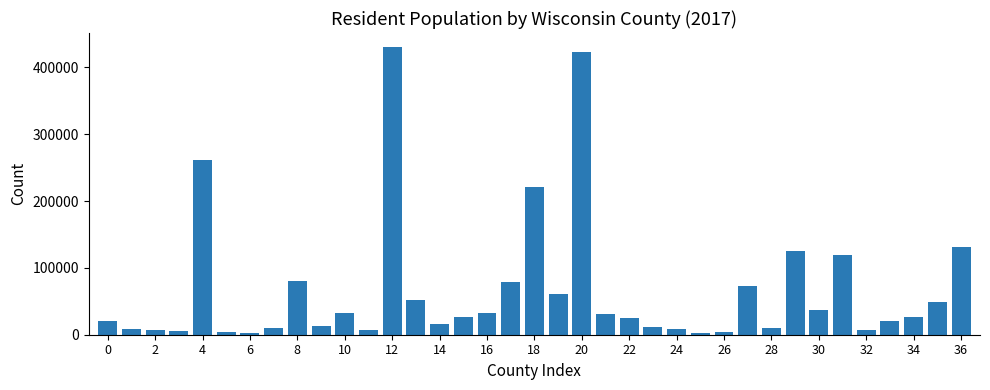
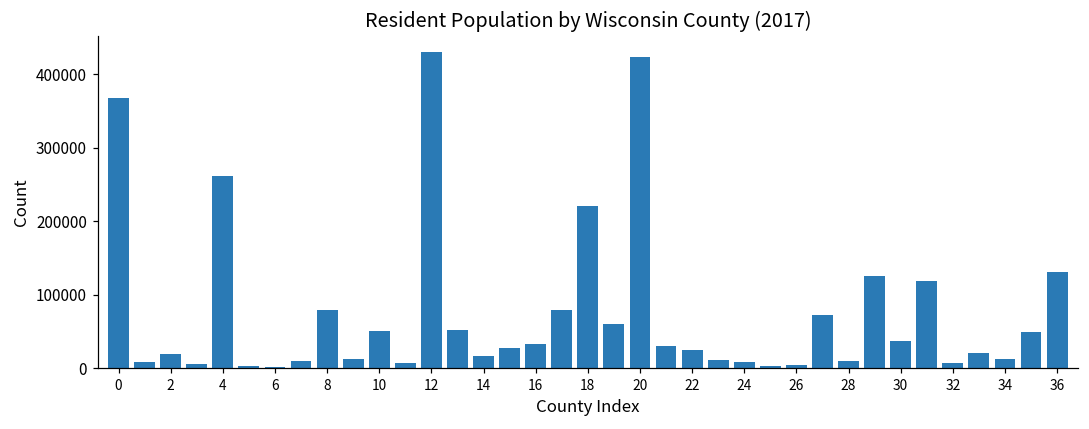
0: 20000 -> 370000
2: 10000 -> 20000
10: 30000 -> 50000
34: 30000 -> 10000
